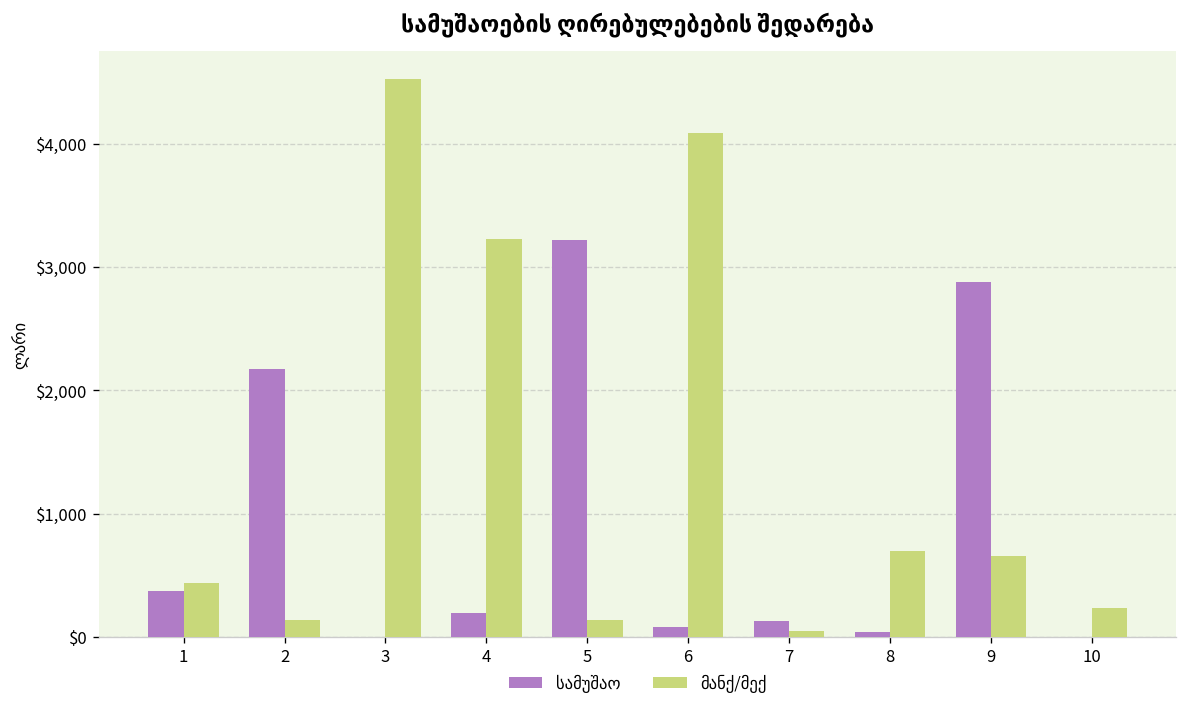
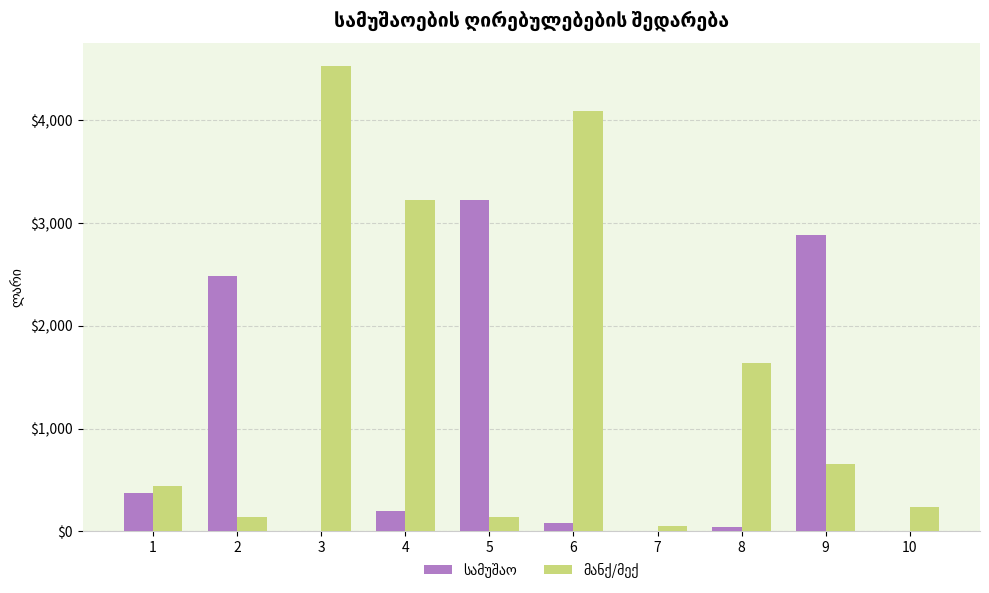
სამუშაო, 2: $2,170 -> $2,490
სამუშაო, 7: $130 -> $0
მანქ/მექ, 8: $700 -> $1,640
